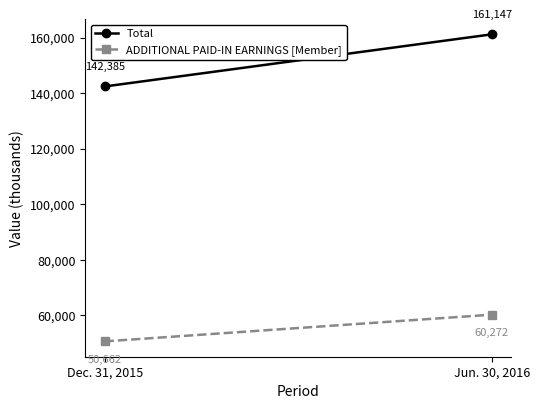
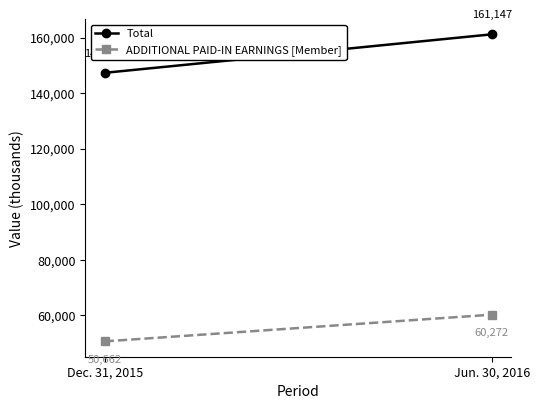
Total, Dec. 31, 2015: 142,000 -> 147,000
